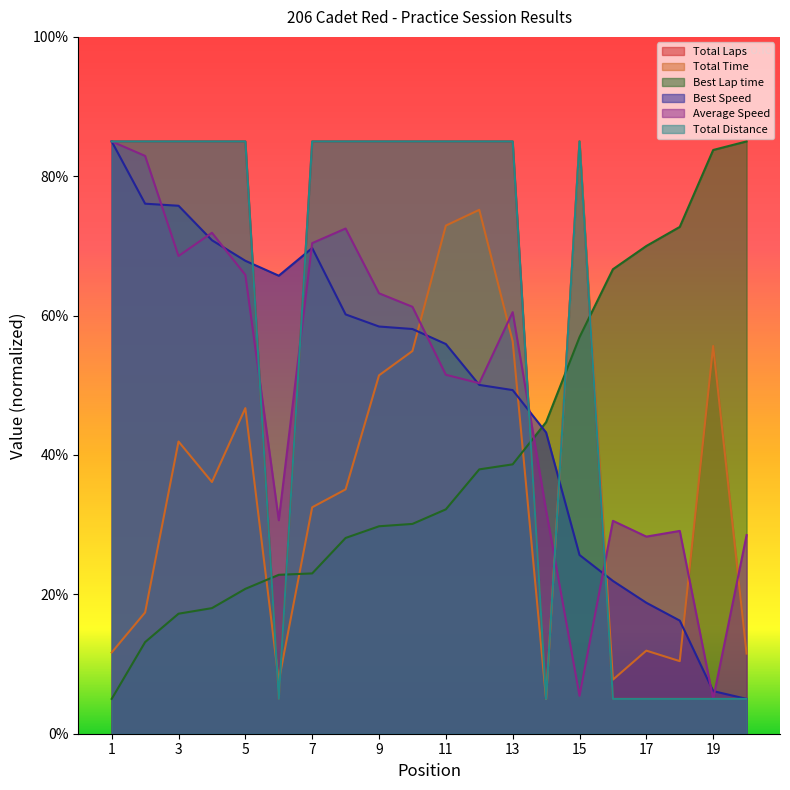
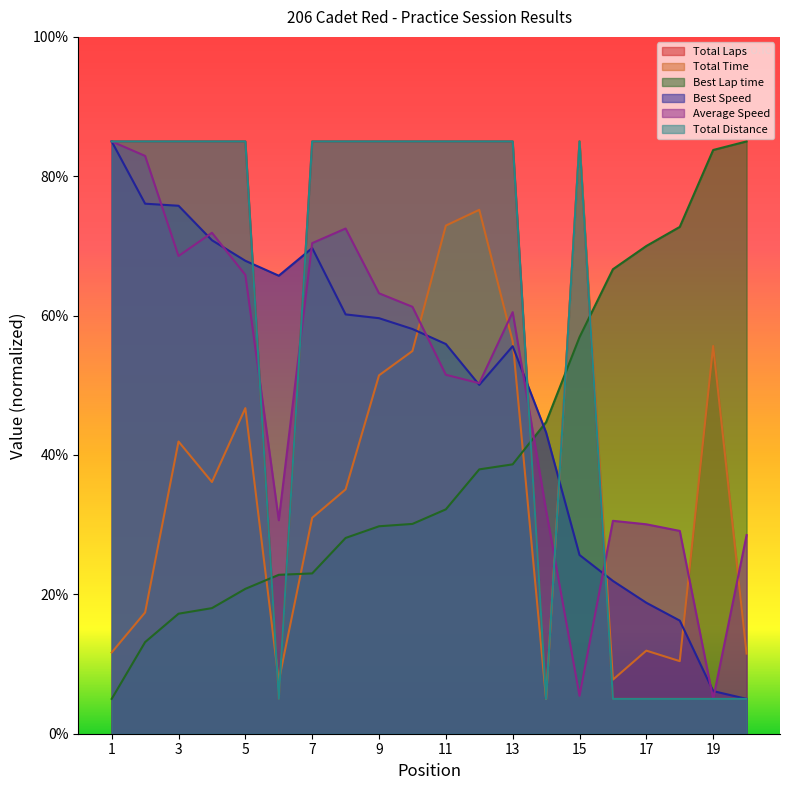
Total Time, 7: 32% -> 31%
Best Speed, 9: 58% -> 60%
Best Speed, 13: 49% -> 56%
Average Speed, 17: 28% -> 30%
